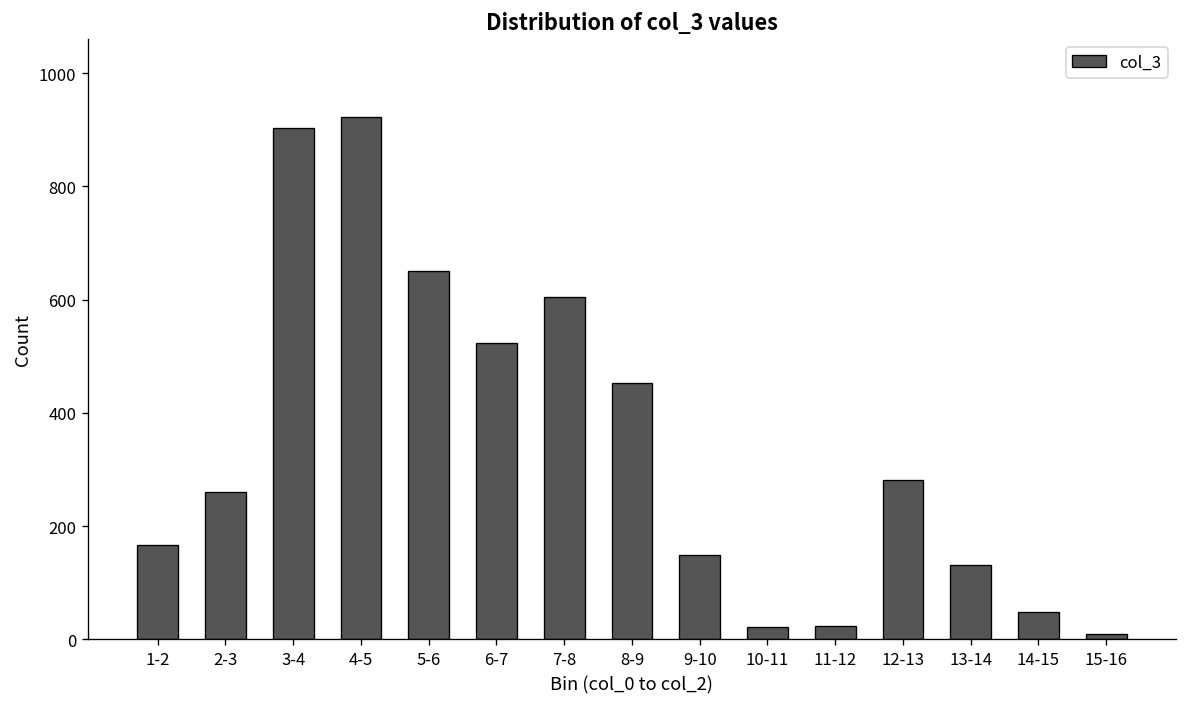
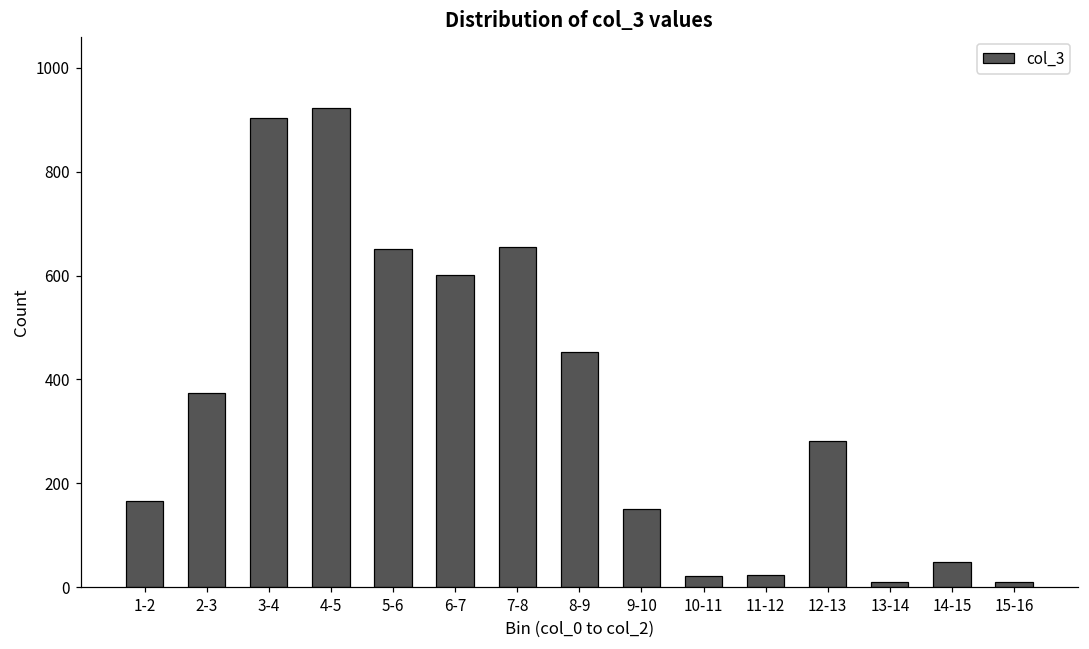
2-3: 260 -> 370
6-7: 520 -> 600
7-8: 610 -> 660
13-14: 130 -> 10
